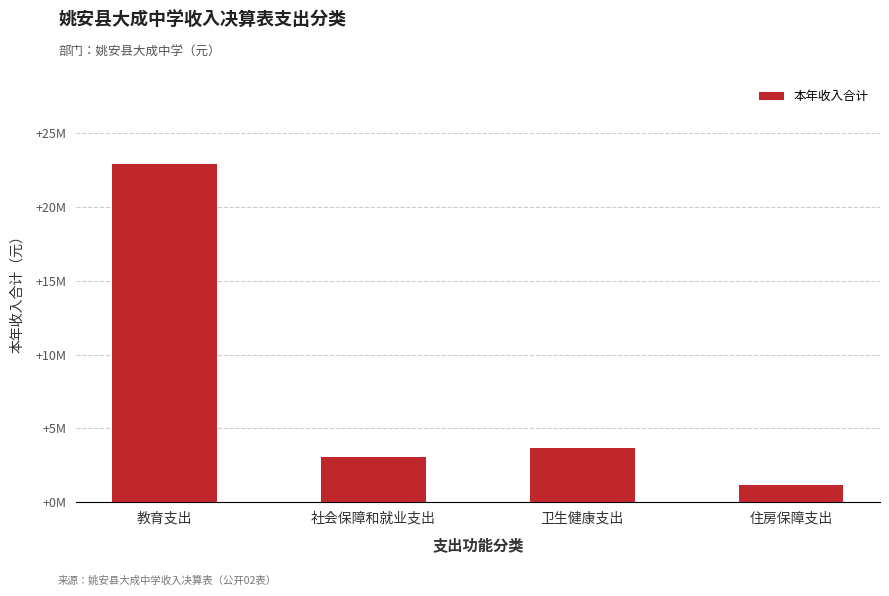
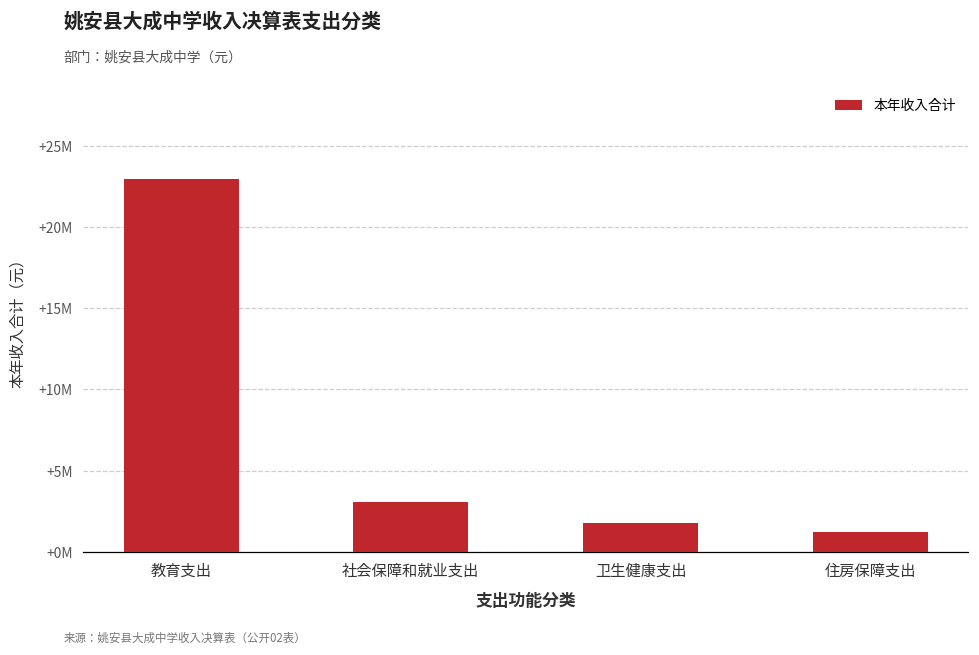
卫生健康支出: +3700000 -> +1700000
